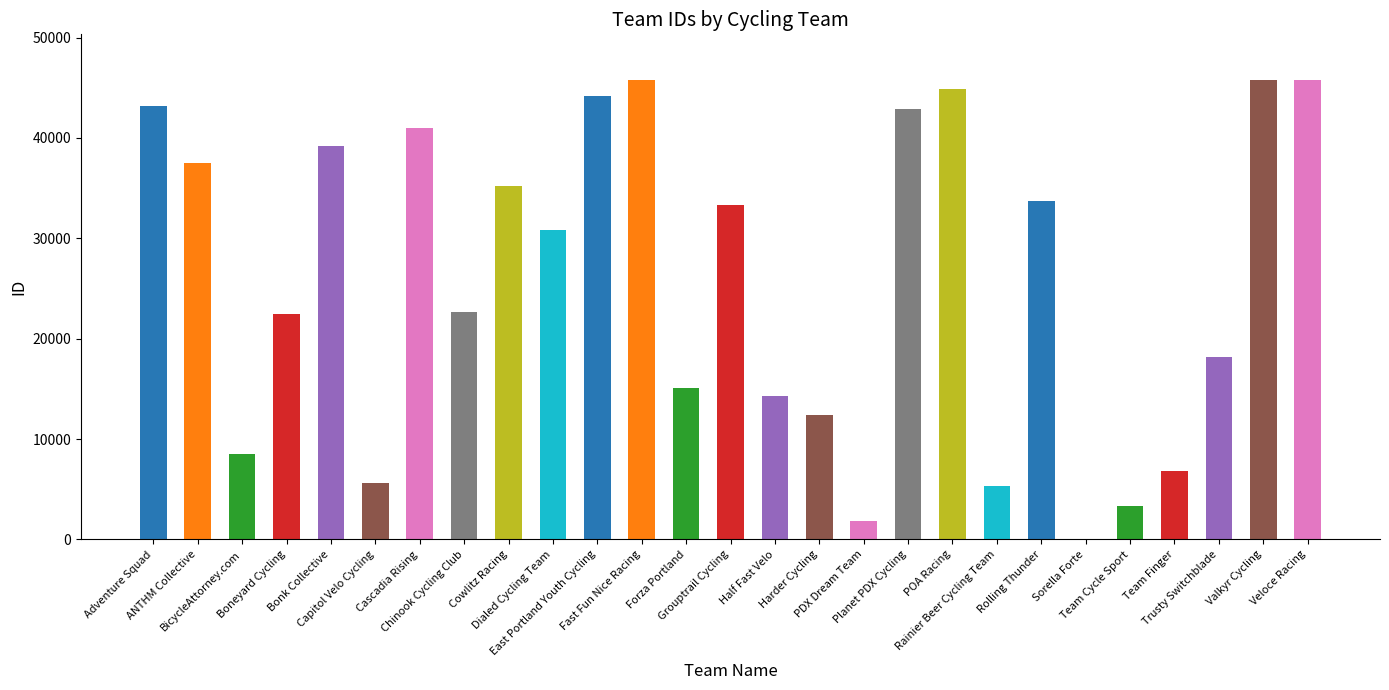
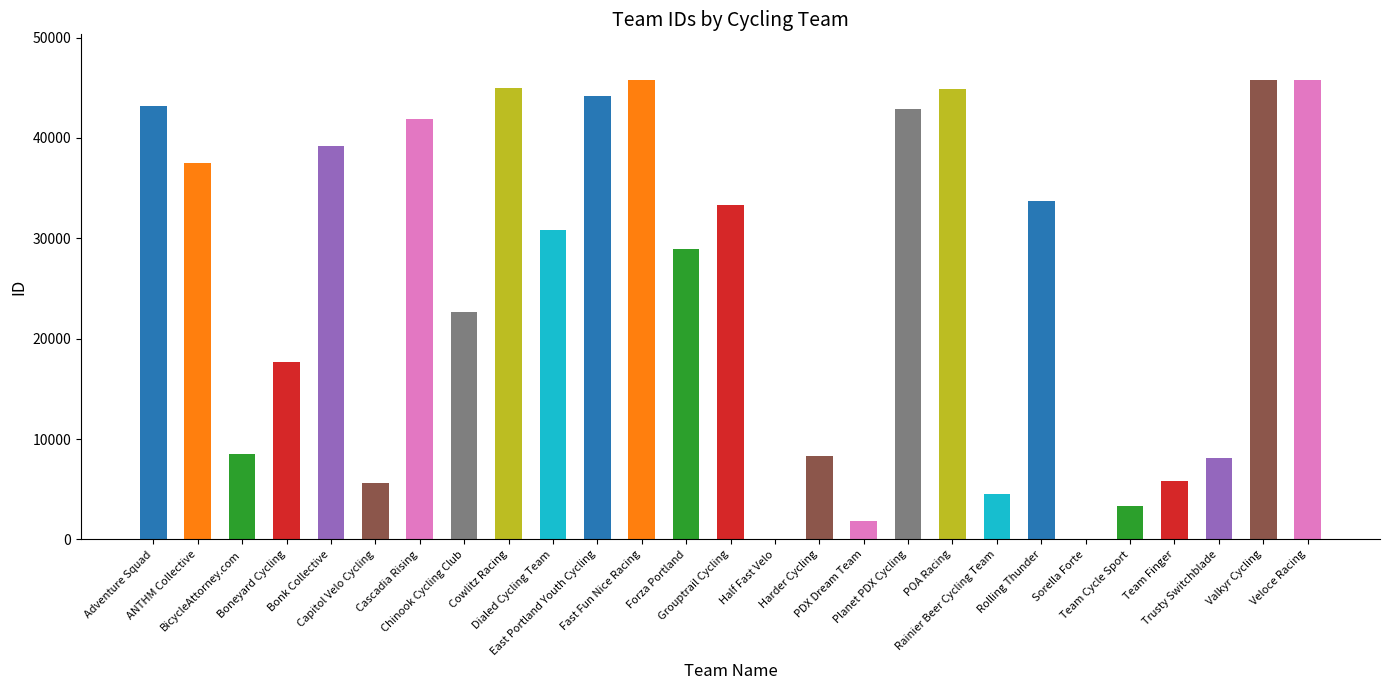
Boneyard Cycling: 22400 -> 17700
Cascadia Rising: 40900 -> 41900
Cowlitz Racing: 35200 -> 45000
Forza Portland: 15000 -> 28900
Half Fast Velo: 14300 -> 0
Harder Cycling: 12400 -> 8300
Rainier Beer Cycling Team: 5300 -> 4500
Team Finger: 6800 -> 5800
Trusty Switchblade: 18100 -> 8100
